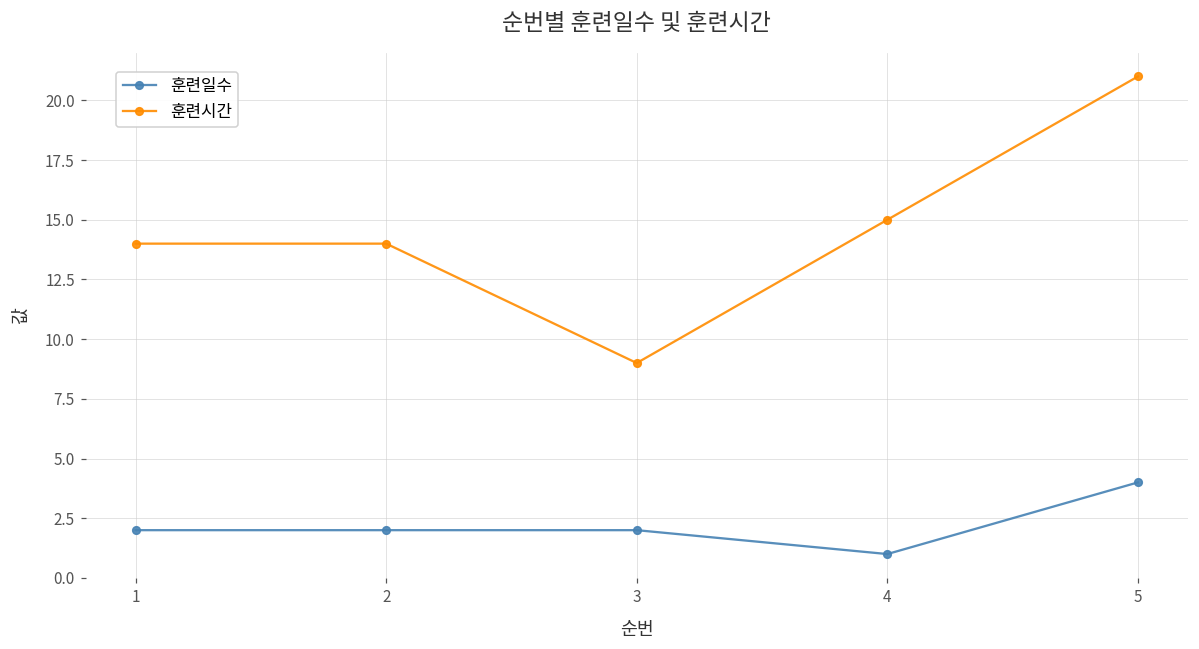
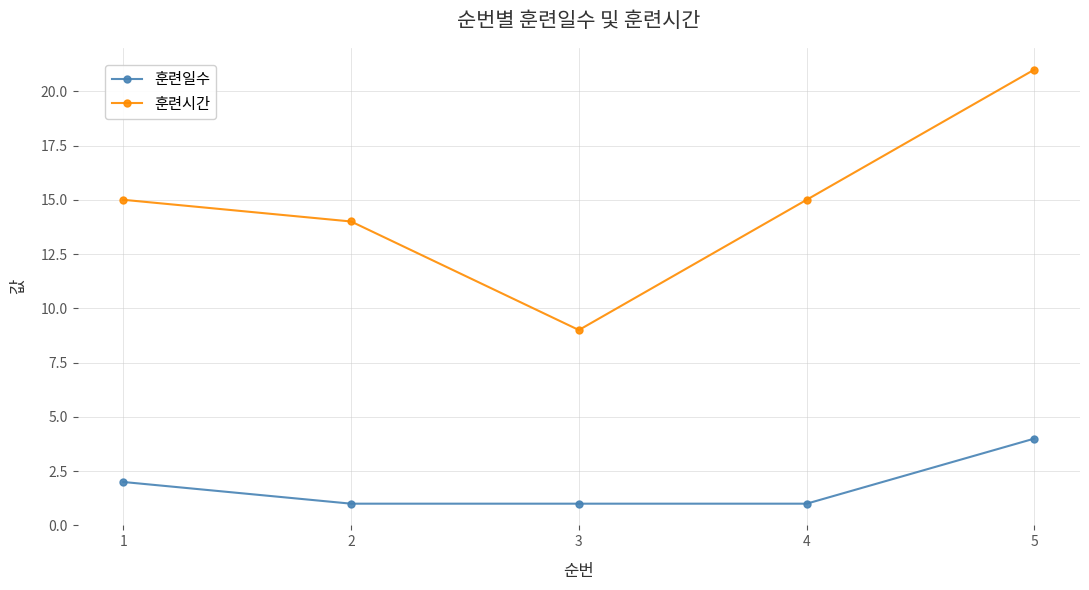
훈련시간, 1: 14 -> 15
훈련일수, 2: 2 -> 1
훈련일수, 3: 2 -> 1
